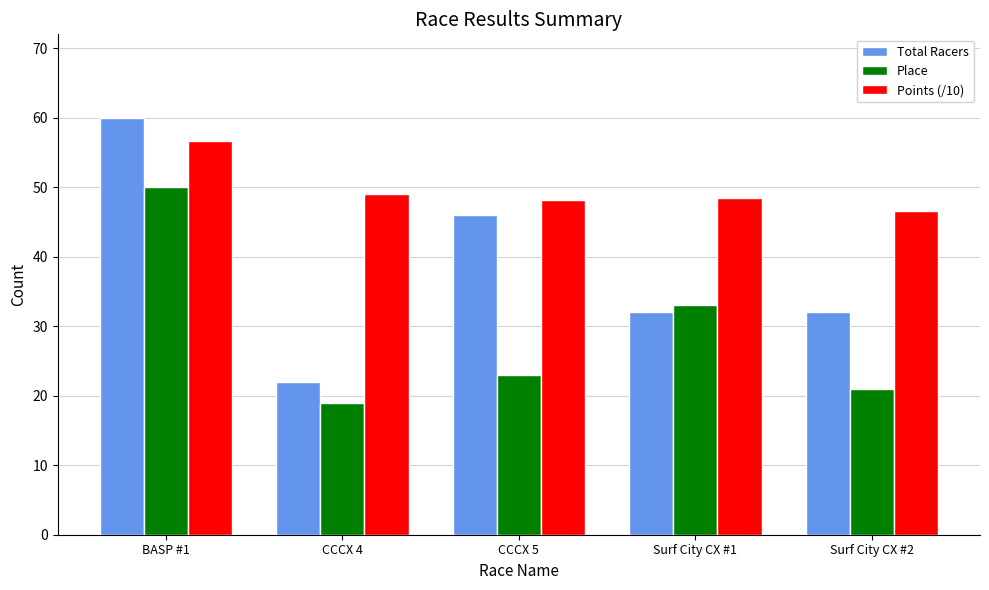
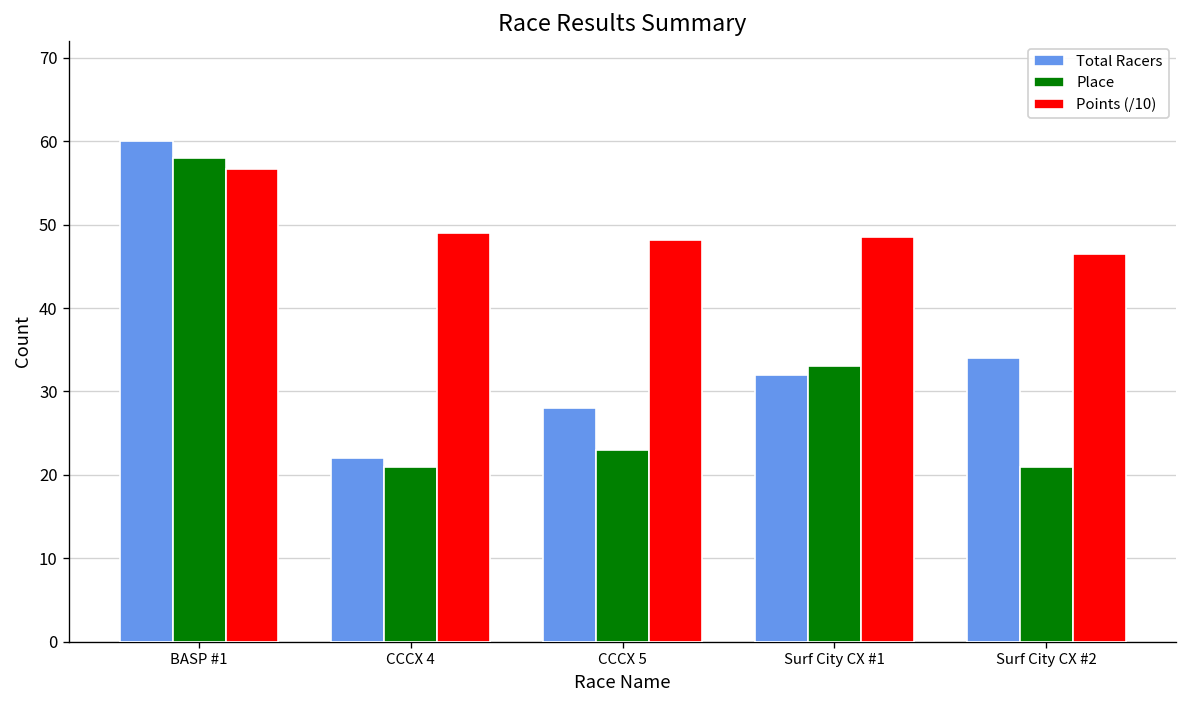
Place, BASP #1: 50 -> 58
Place, CCCX 4: 19 -> 21
Total Racers, CCCX 5: 46 -> 28
Total Racers, Surf City CX #2: 32 -> 34
